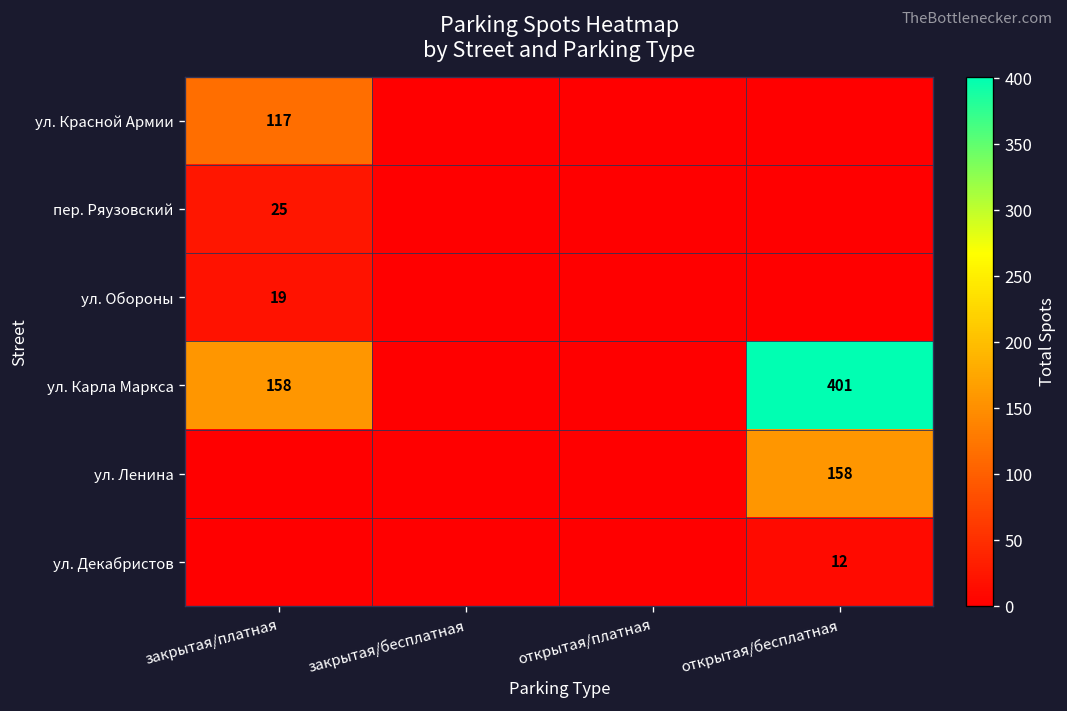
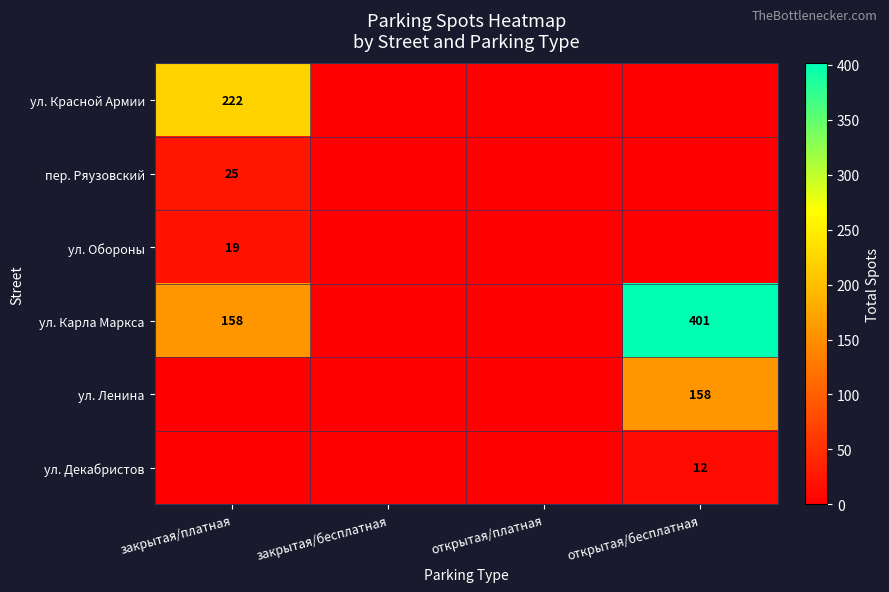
ул. Красной Армии, закрытая/платная: 117 -> 222
